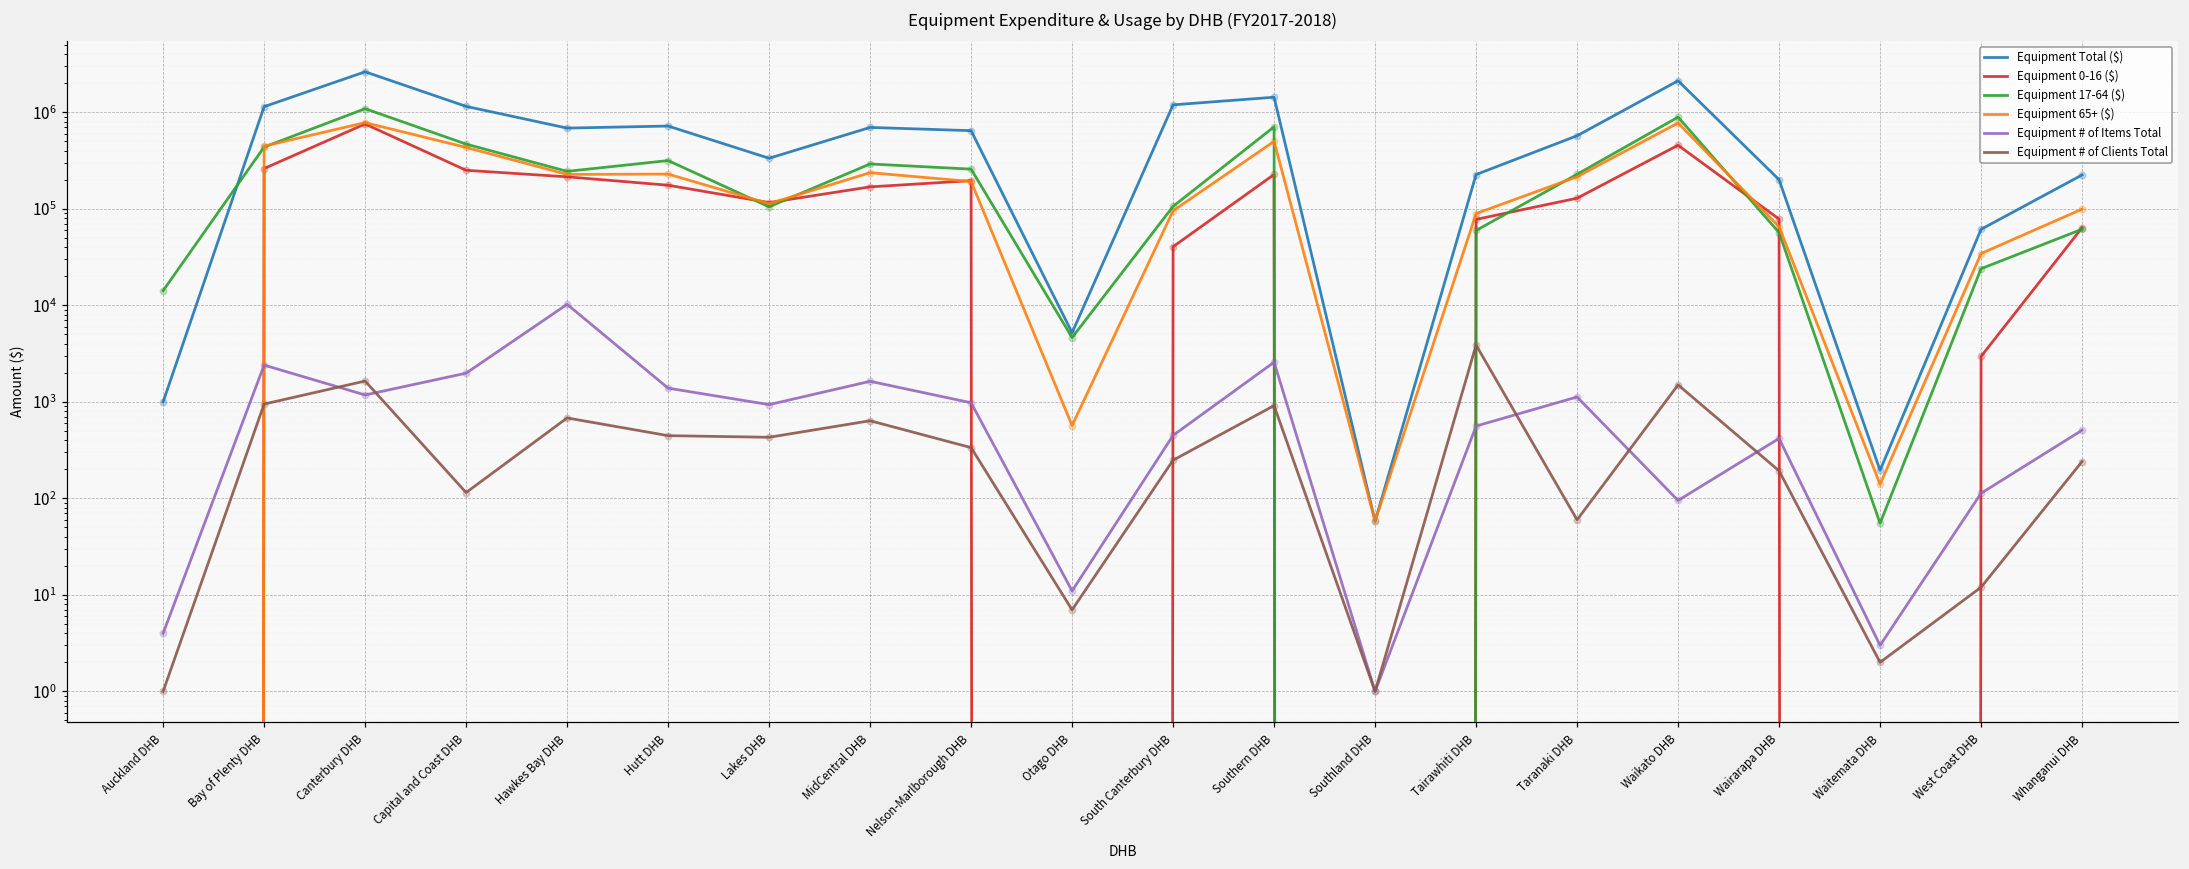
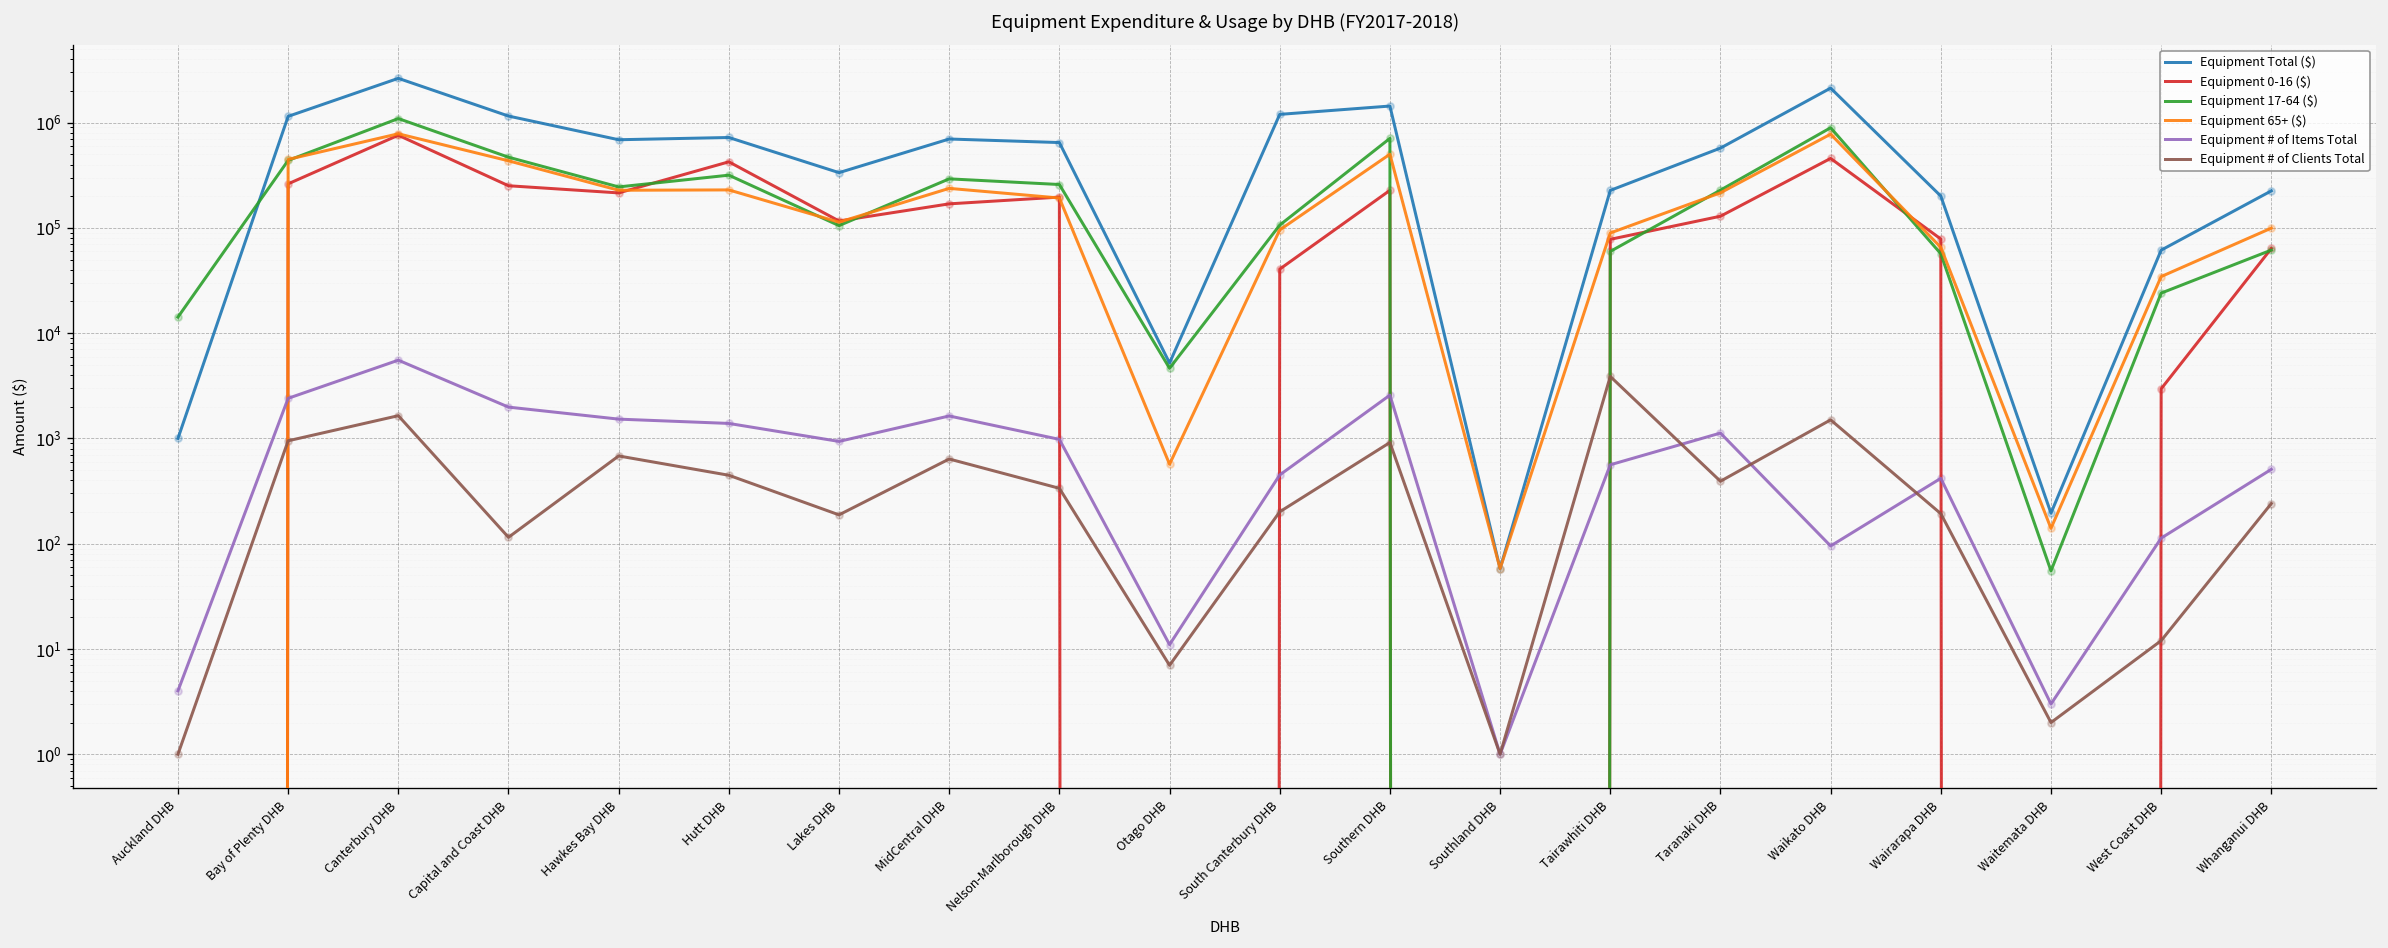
Equipment # of Items Total, Canterbury DHB: 1200 -> 6000
Equipment # of Items Total, Hawkes Bay DHB: 10000 -> 1500
Equipment 0-16 ($), Hutt DHB: 180000 -> 400000
Equipment # of Clients Total, Lakes DHB: 400 -> 190
Equipment # of Clients Total, South Canterbury DHB: 250 -> 200
Equipment # of Clients Total, Taranaki DHB: 60 -> 400
